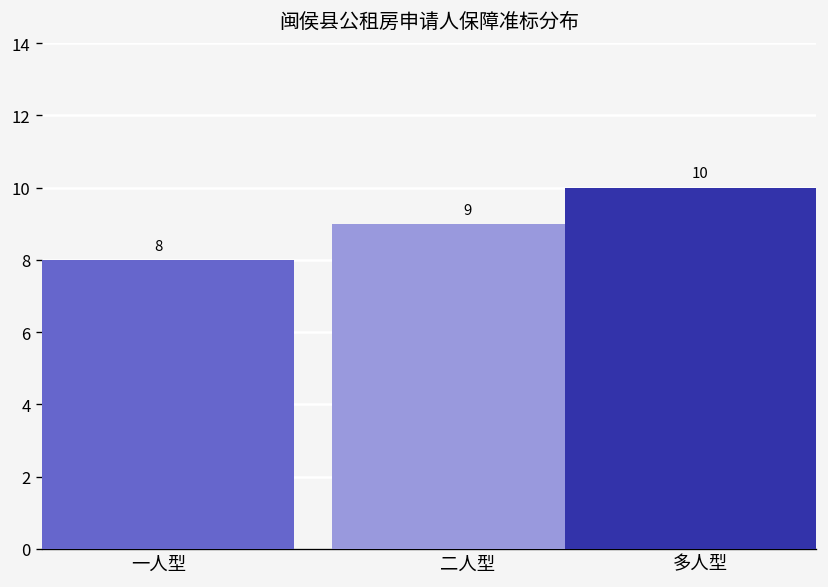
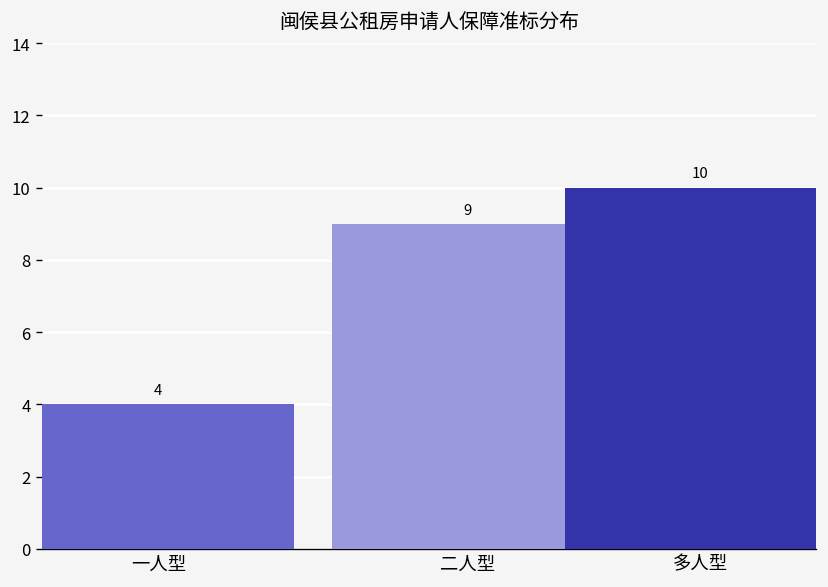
一人型: 8 -> 4
